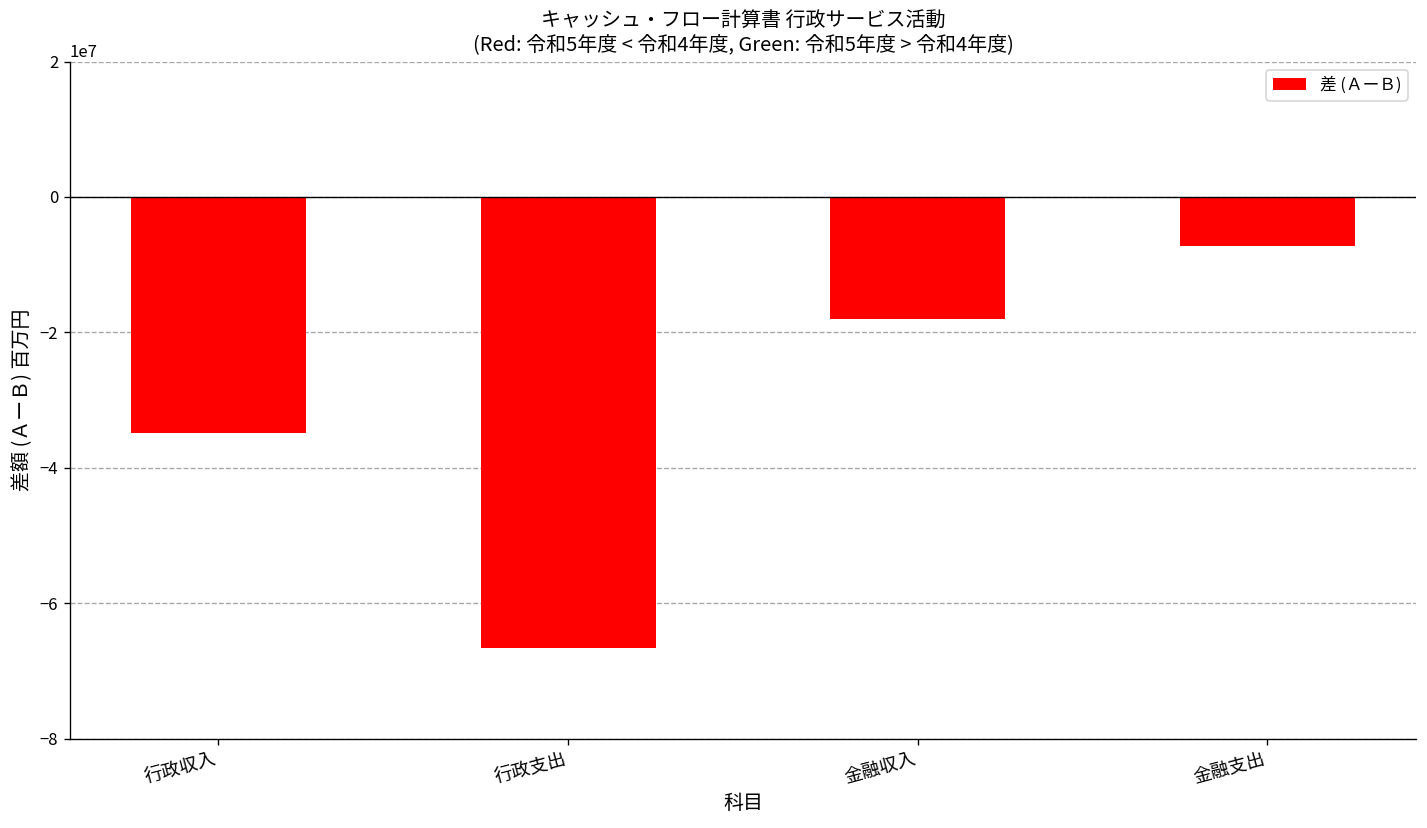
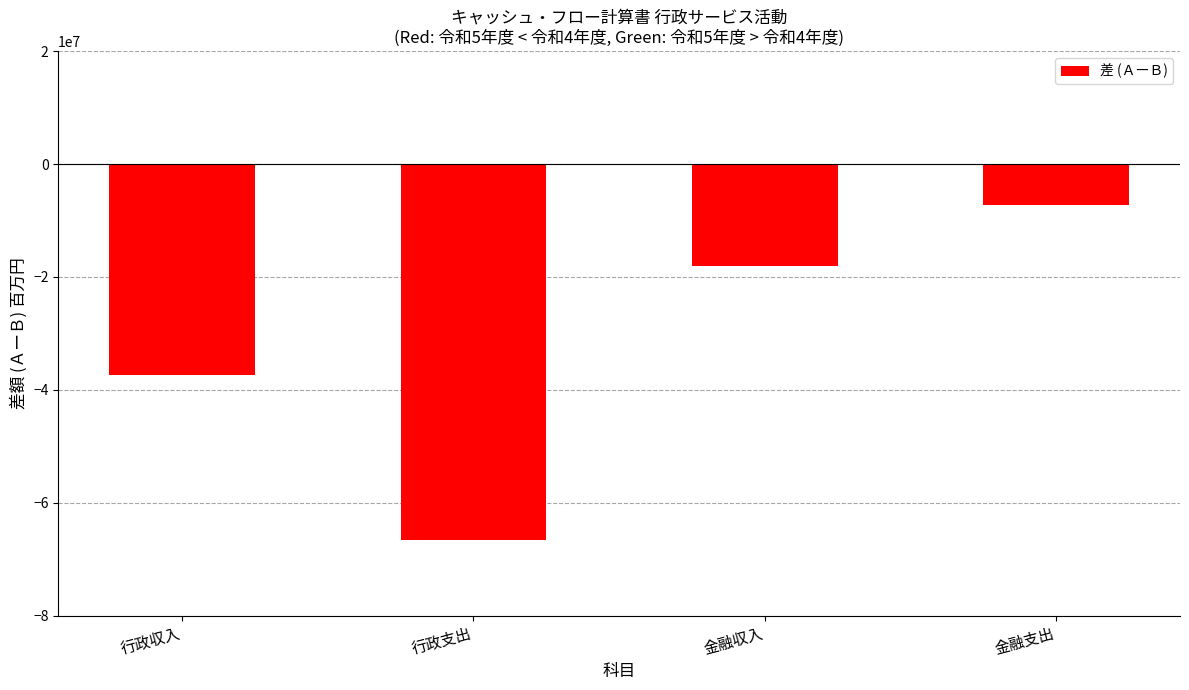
行政収入: -35000000 -> -37000000
